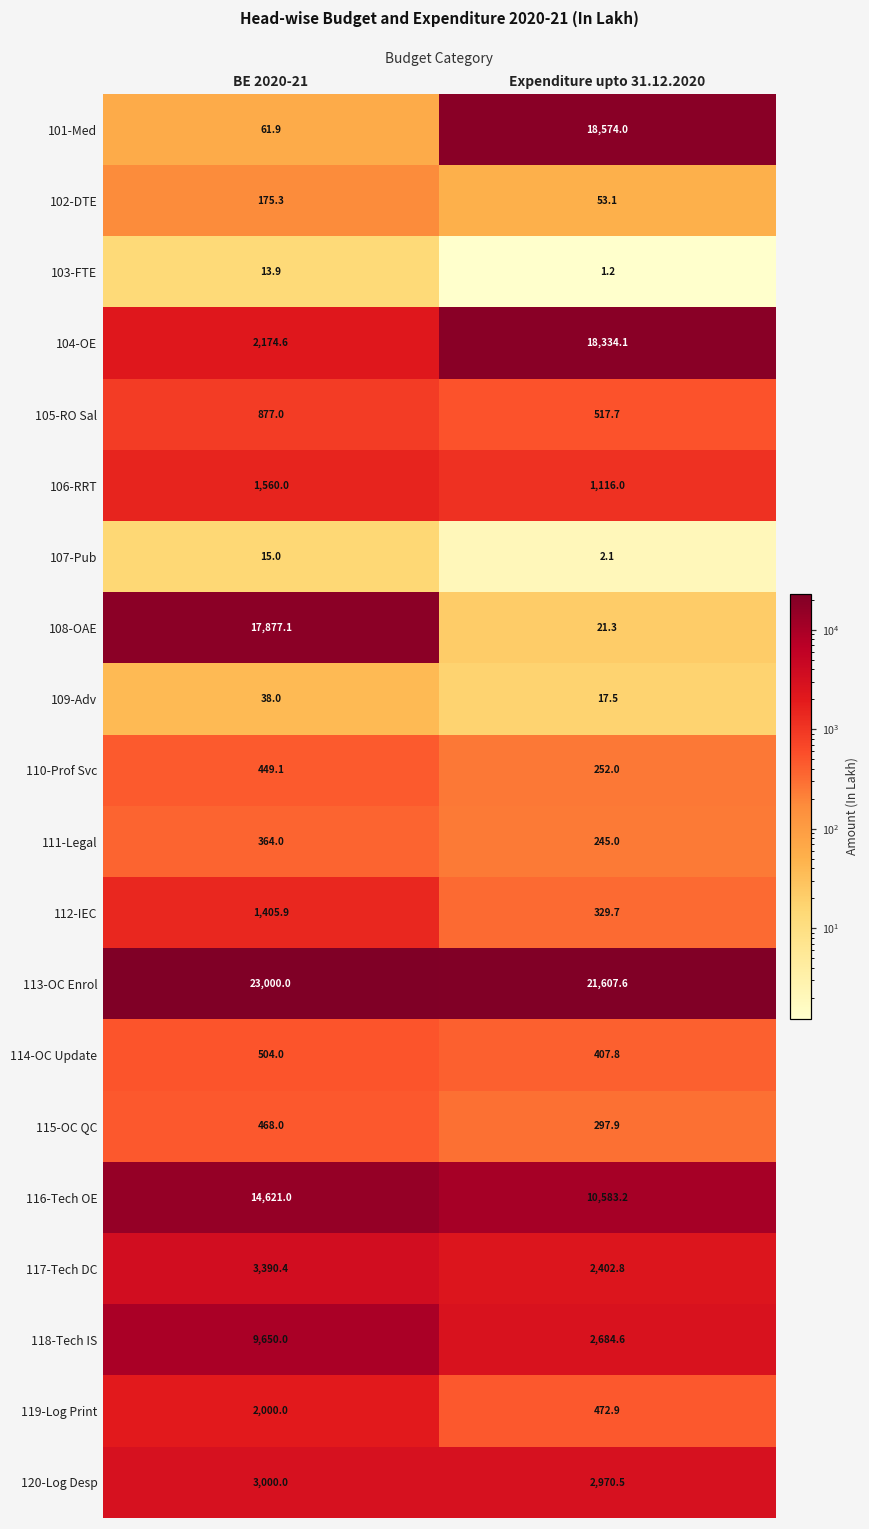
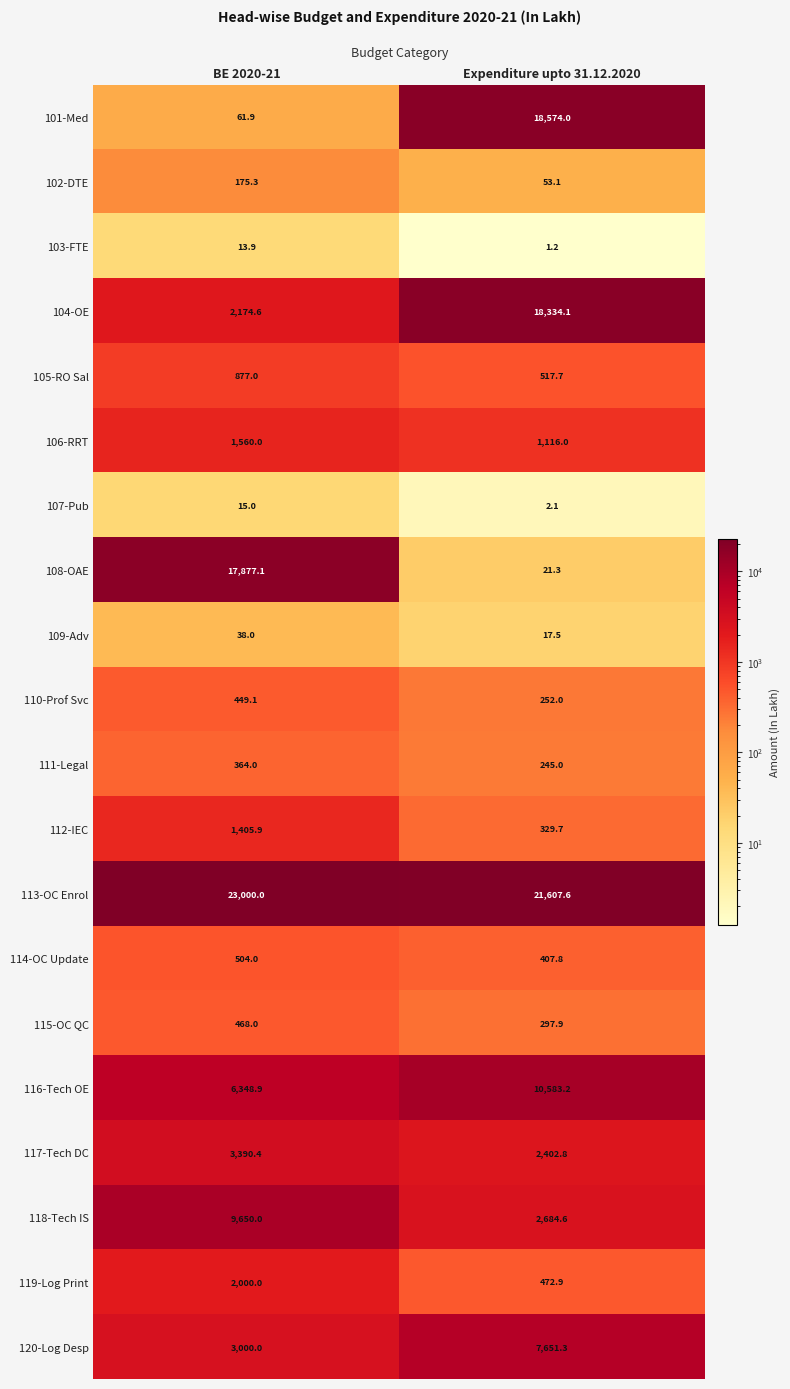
116-Tech OE, BE 2020-21: 14,621.0 -> 6,348.9
120-Log Desp, Expenditure upto 31.12.2020: 2,970.5 -> 7,651.3
